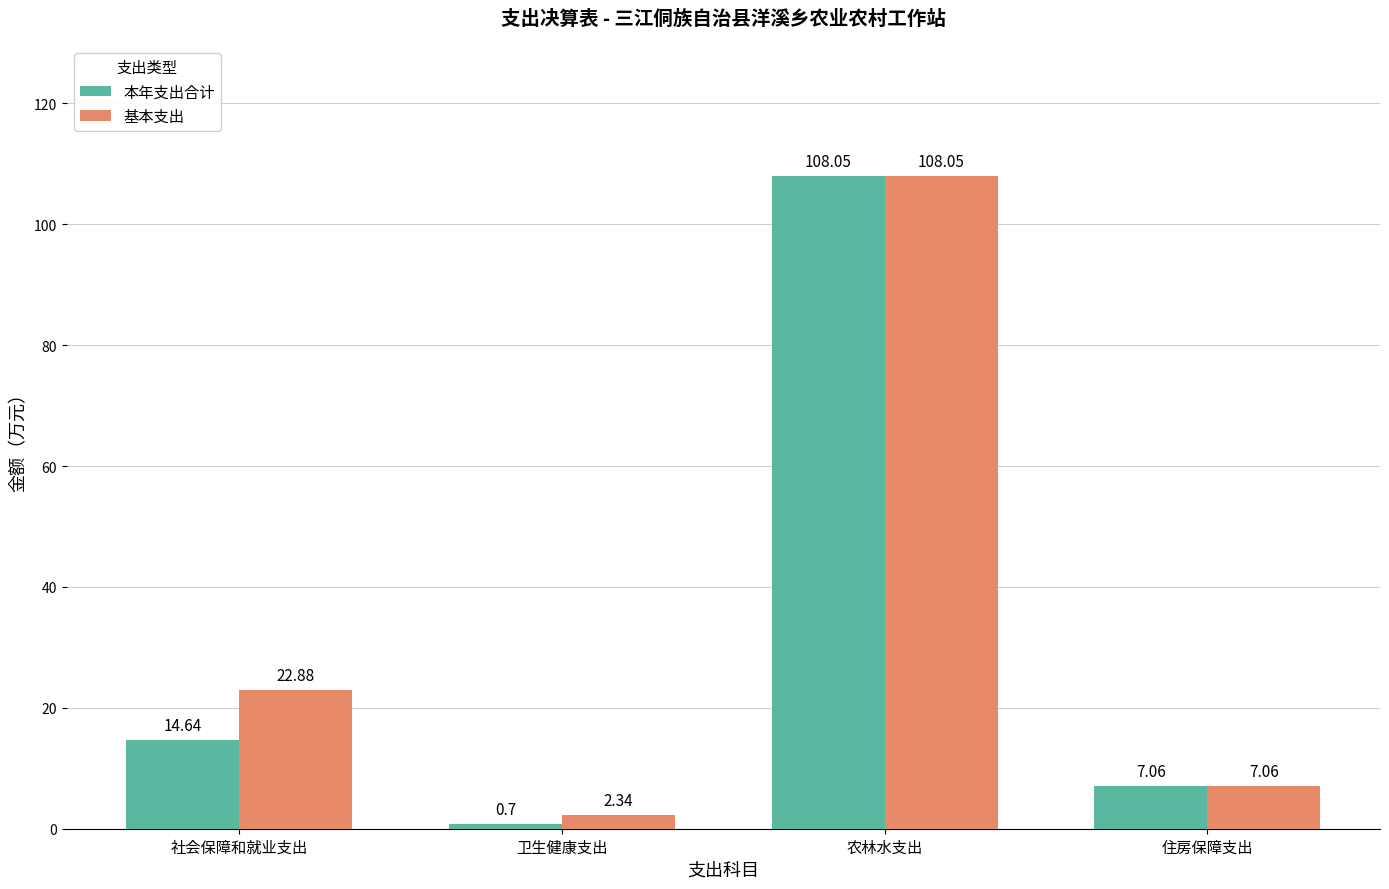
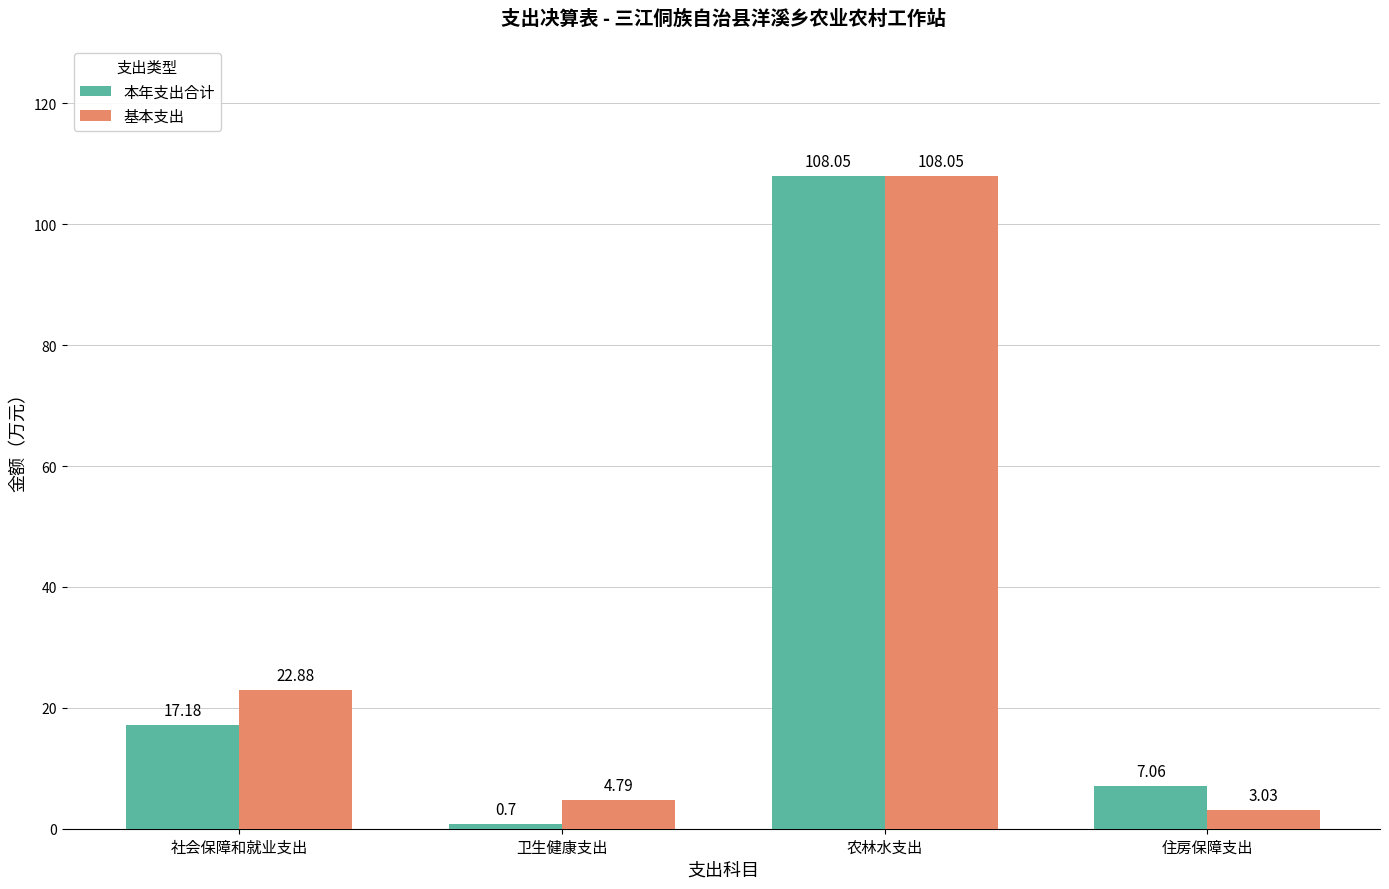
本年支出合计, 社会保障和就业支出: 14.64 -> 17.18
基本支出, 卫生健康支出: 2.34 -> 4.79
基本支出, 住房保障支出: 7.06 -> 3.03
